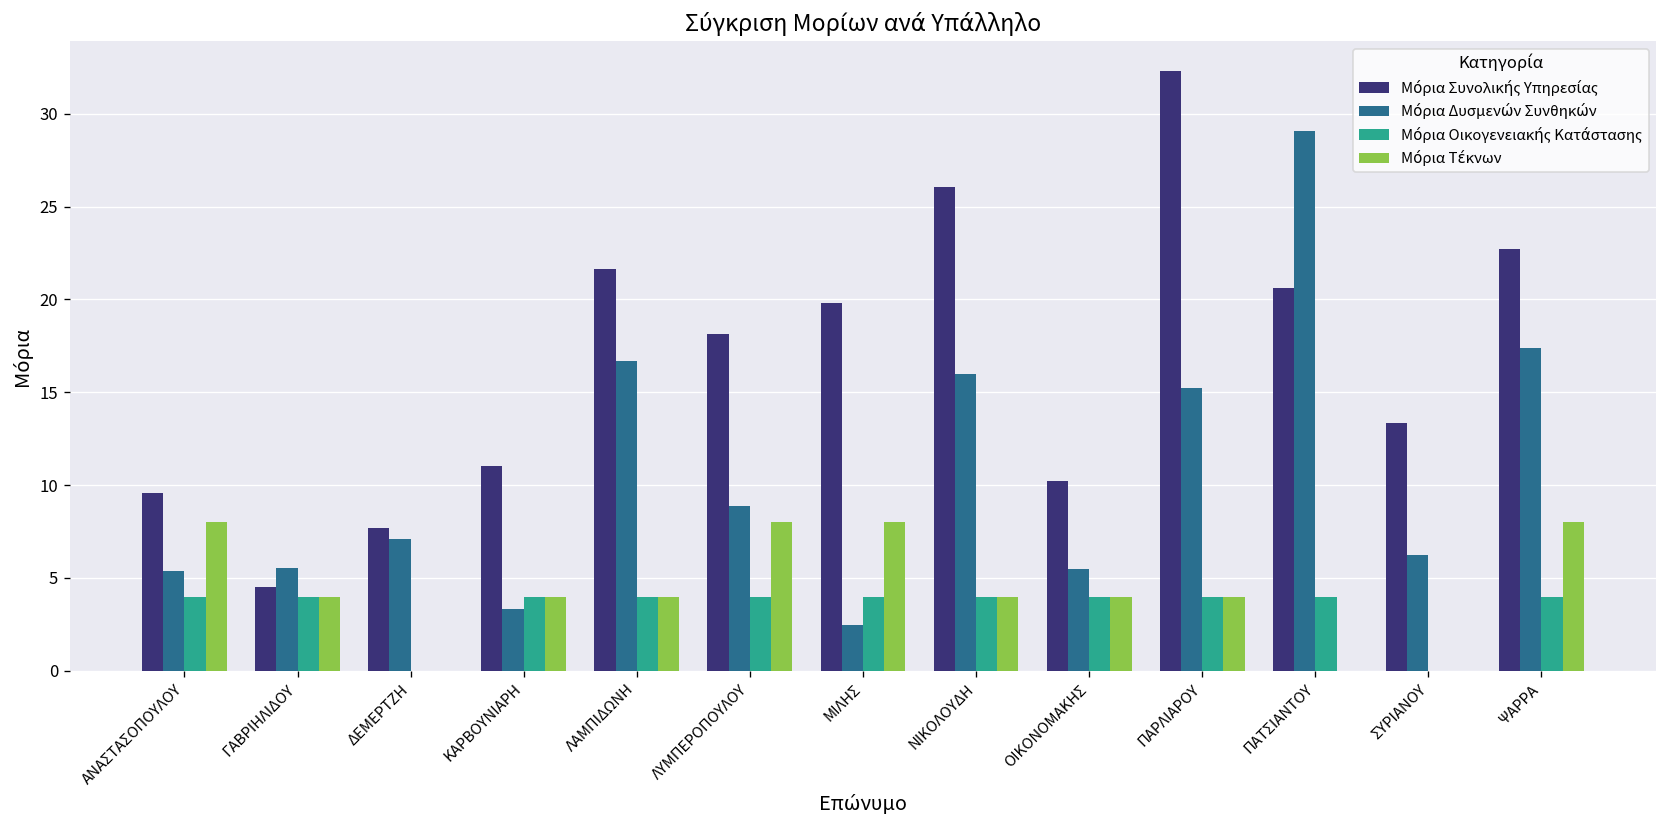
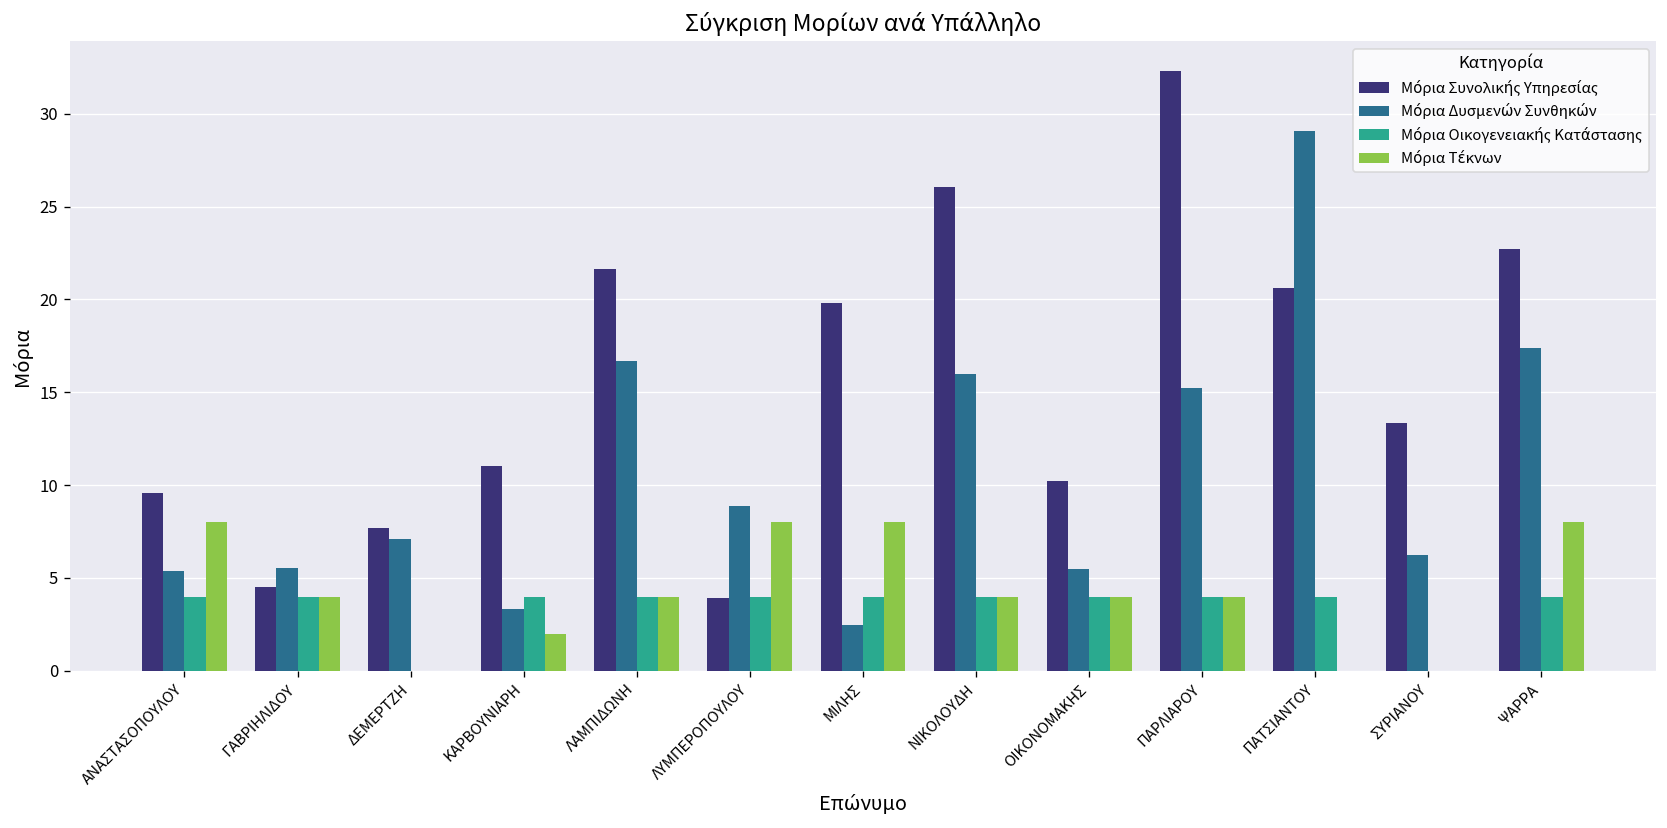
Μόρια Τέκνων, ΚΑΡΒΟΥΝΙΑΡΗ: 4 -> 2
Μόρια Συνολικής Υπηρεσίας, ΛΥΜΠΕΡΟΠΟΥΛΟΥ: 18.1 -> 3.9
